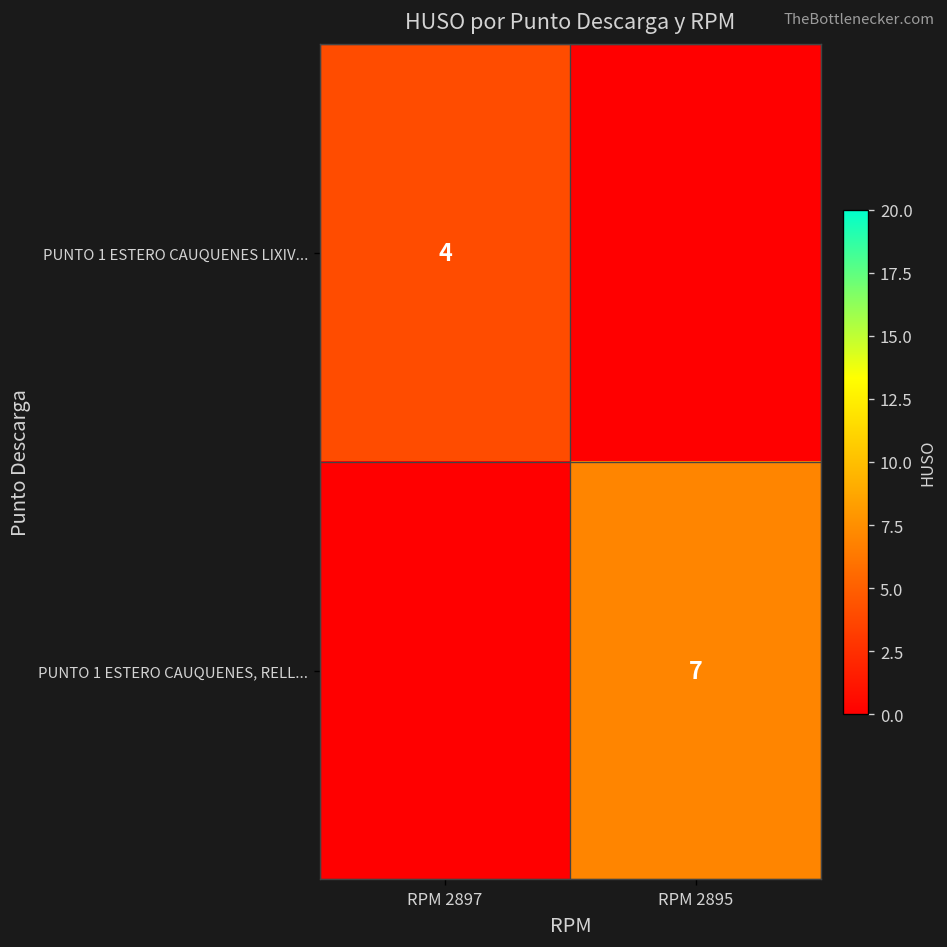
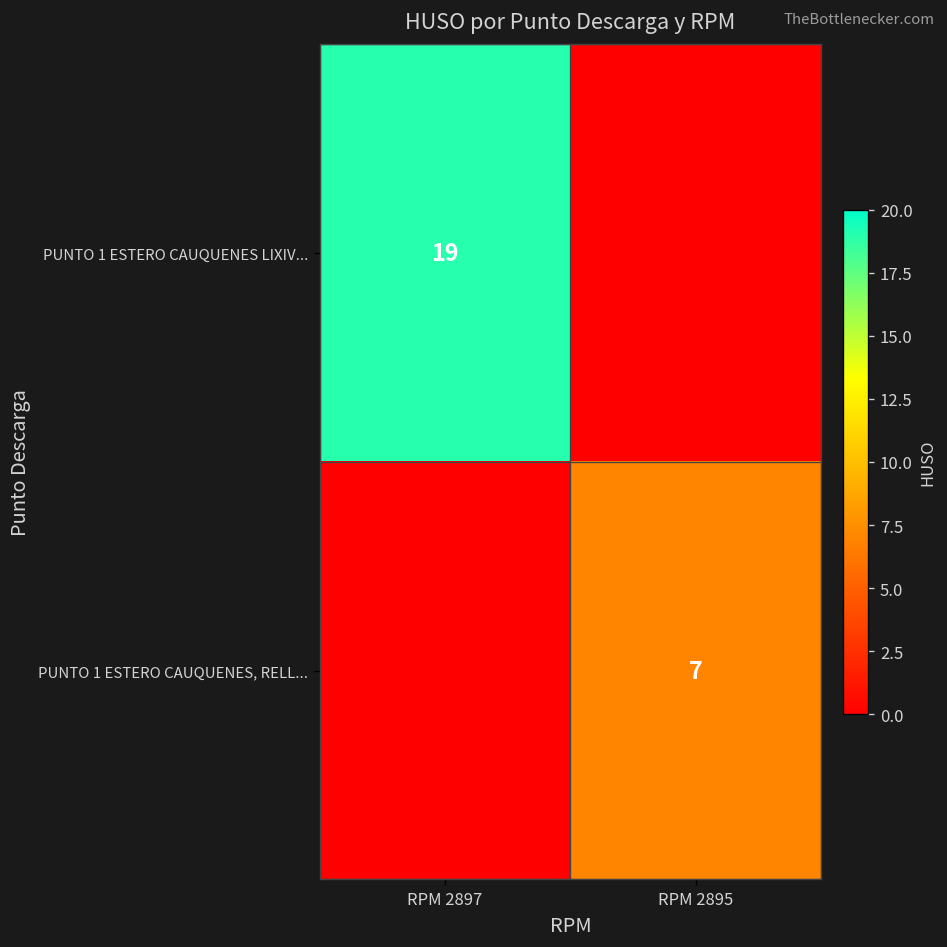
PUNTO 1 ESTERO CAUQUENES LIXIV..., RPM 2897: 4 -> 19
